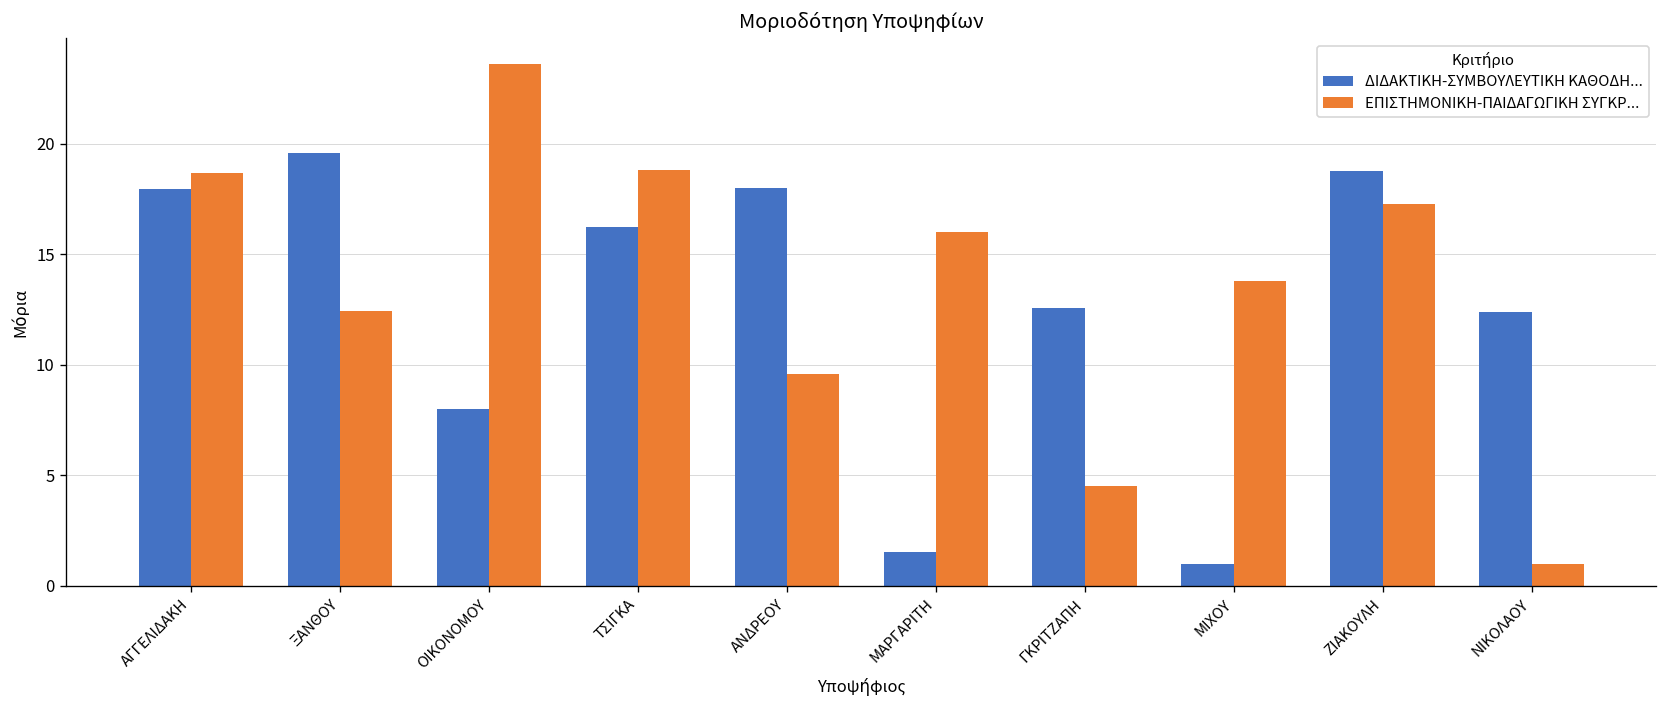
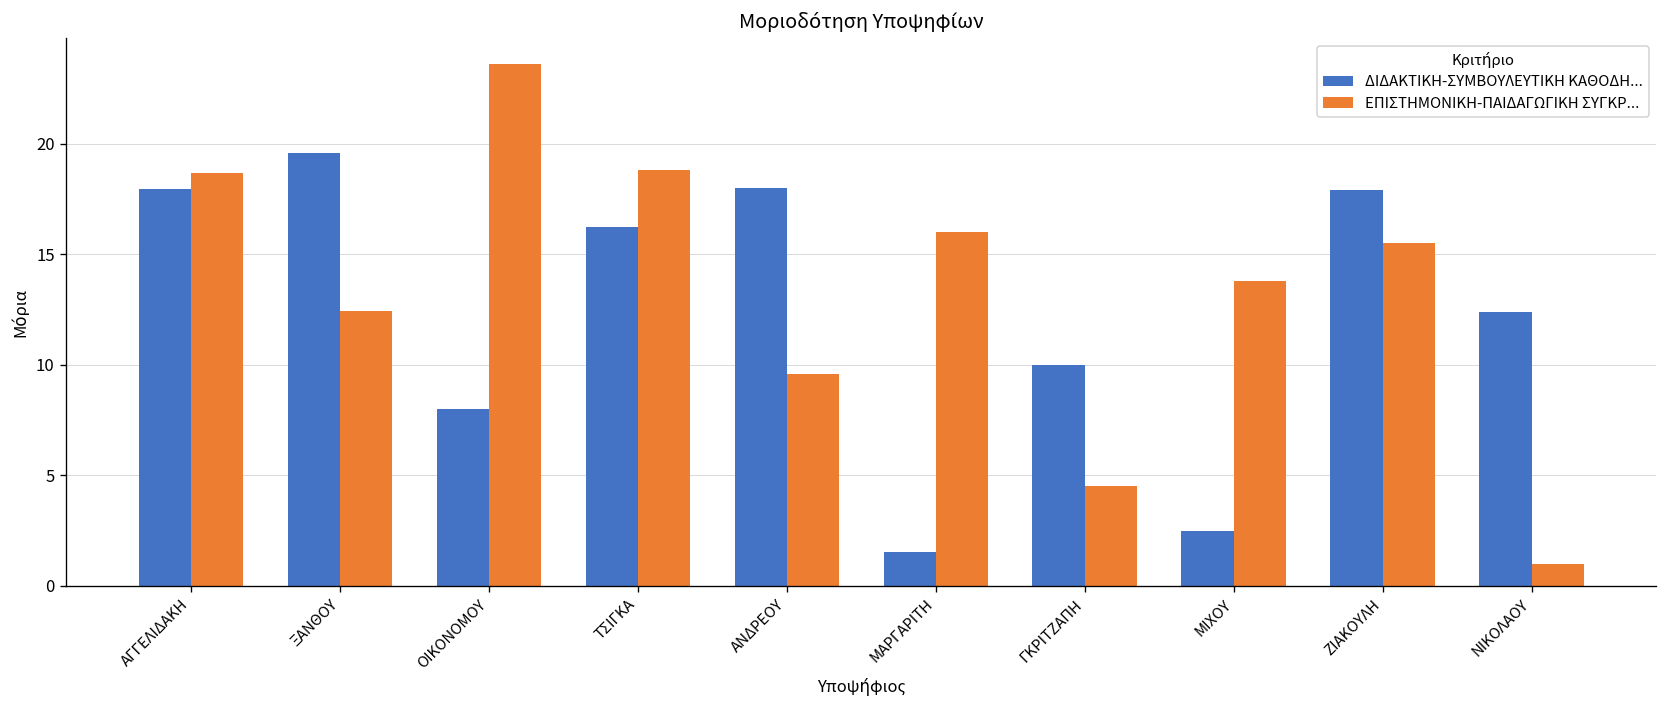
ΔΙΔΑΚΤΙΚΗ-ΣΥΜΒΟΥΛΕΥΤΙΚΗ ΚΑΘΟΔΗ..., ΓΚΡΙΤΖΑΠΗ: 12.6 -> 10.0
ΔΙΔΑΚΤΙΚΗ-ΣΥΜΒΟΥΛΕΥΤΙΚΗ ΚΑΘΟΔΗ..., ΜΙΧΟΥ: 1.0 -> 2.5
ΔΙΔΑΚΤΙΚΗ-ΣΥΜΒΟΥΛΕΥΤΙΚΗ ΚΑΘΟΔΗ..., ΖΙΑΚΟΥΛΗ: 18.8 -> 17.9
ΕΠΙΣΤΗΜΟΝΙΚΗ-ΠΑΙΔΑΓΩΓΙΚΗ ΣΥΓΚΡ..., ΖΙΑΚΟΥΛΗ: 17.3 -> 15.5
